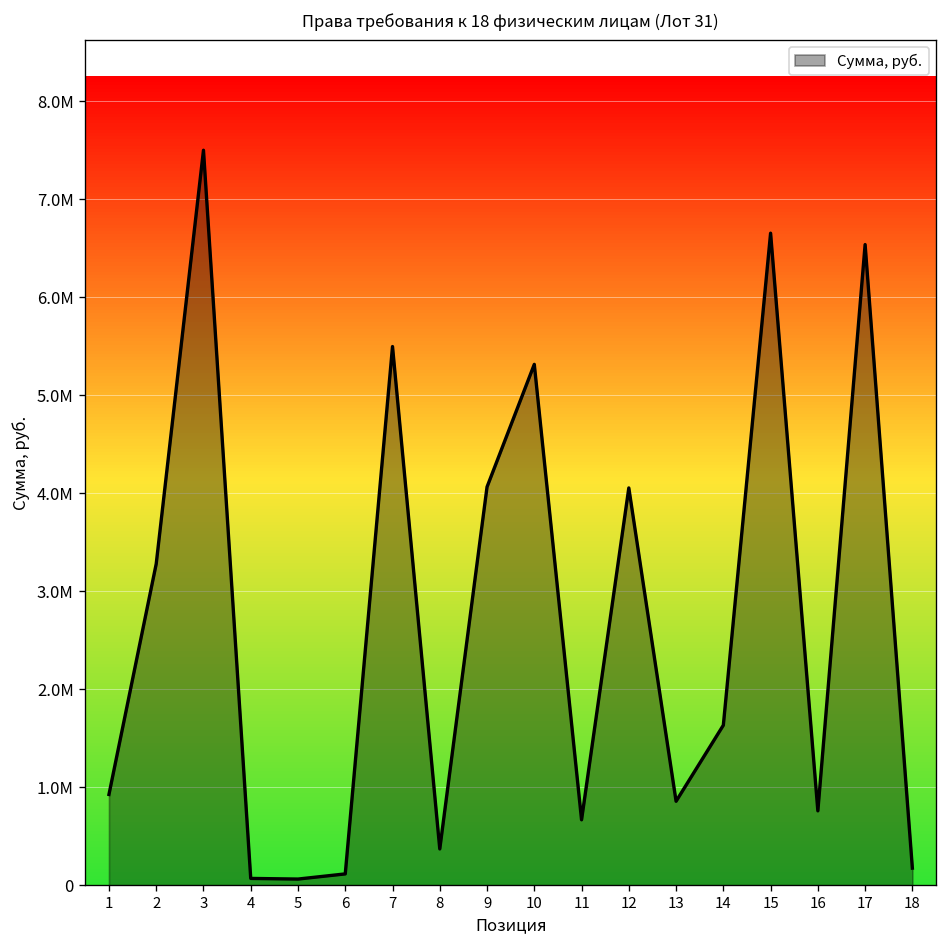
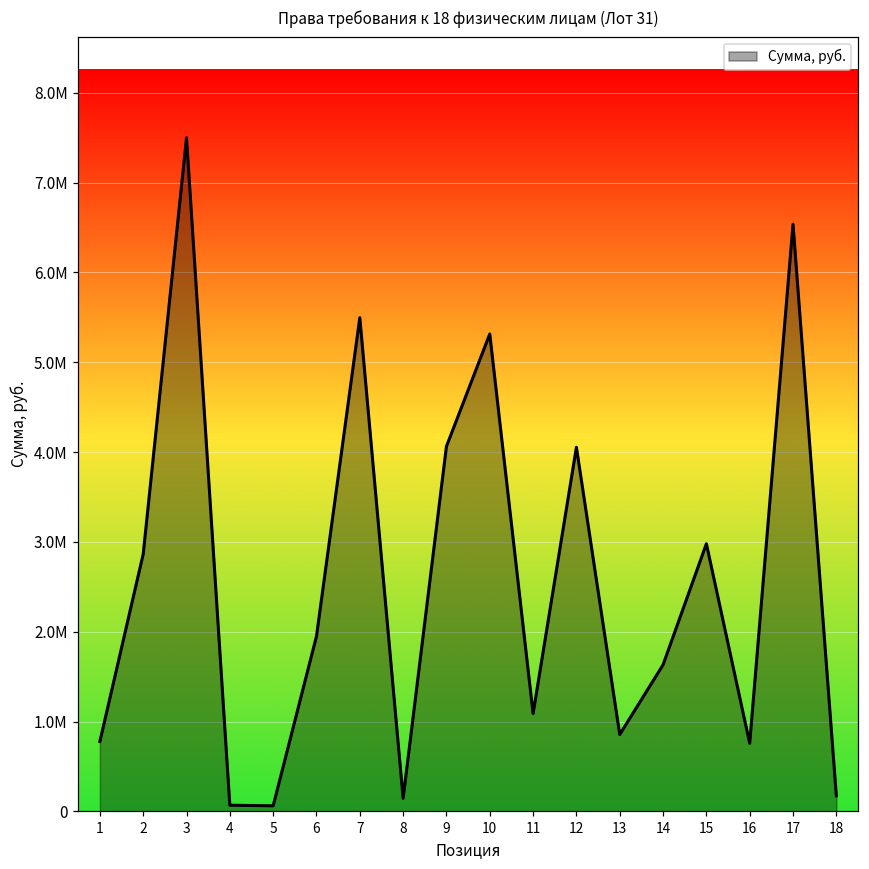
1: 900000 -> 800000
2: 3300000 -> 2900000
6: 100000 -> 2000000
8: 400000 -> 100000
11: 700000 -> 1100000
15: 6700000 -> 3000000
